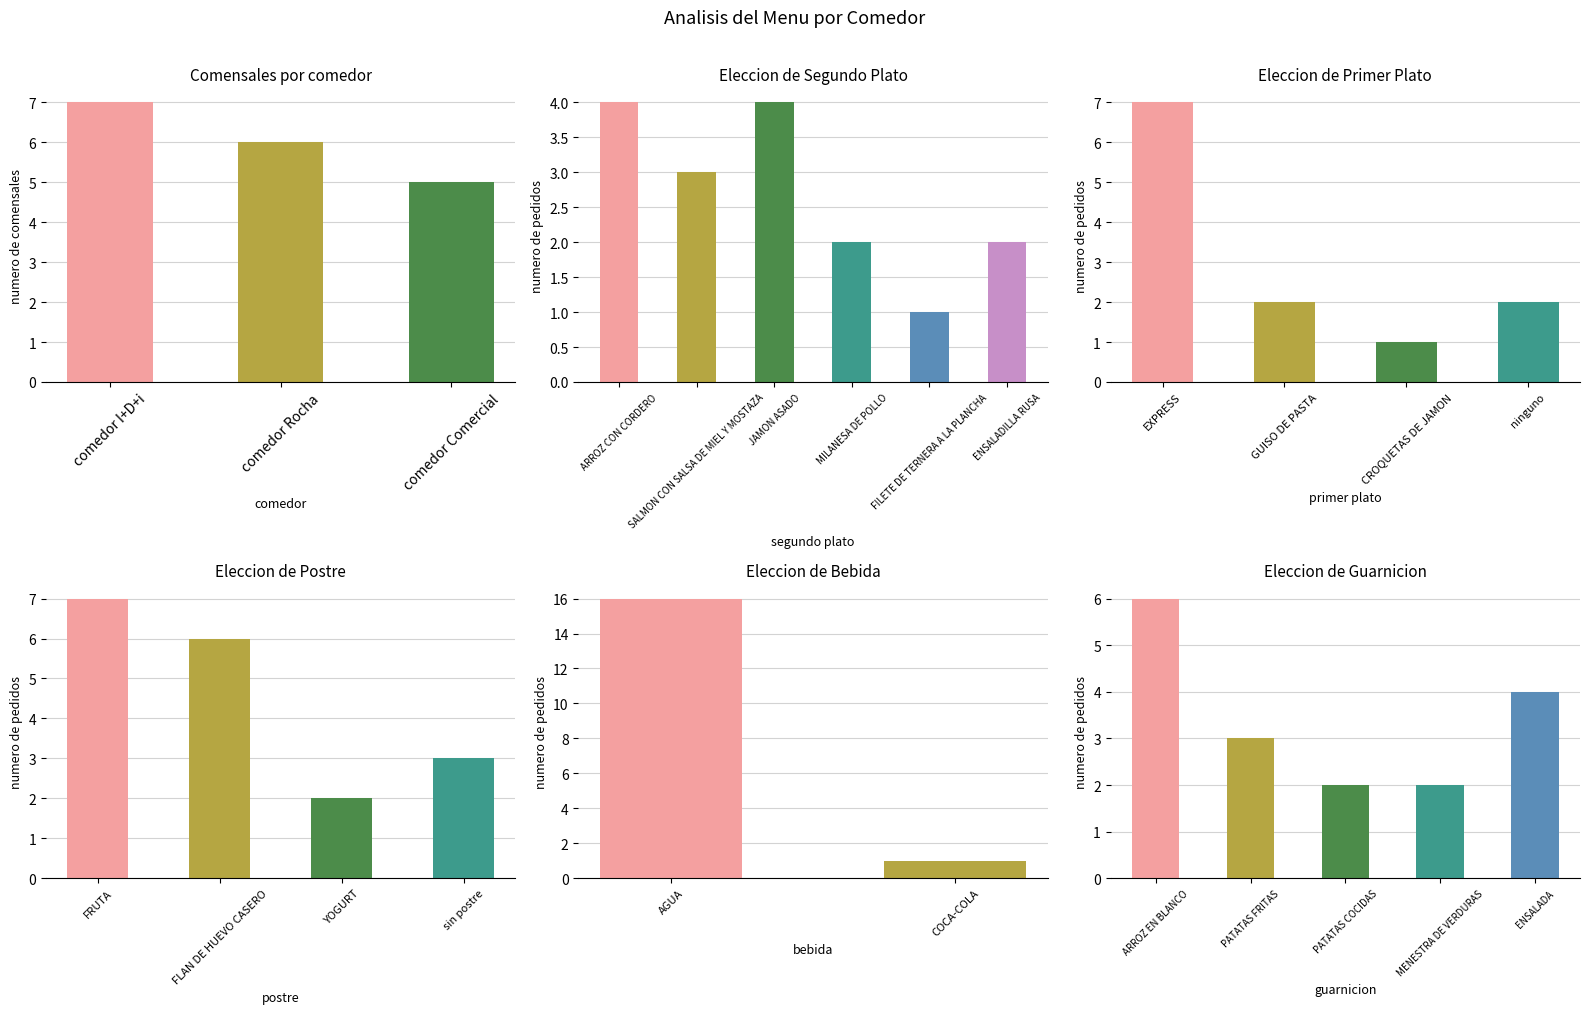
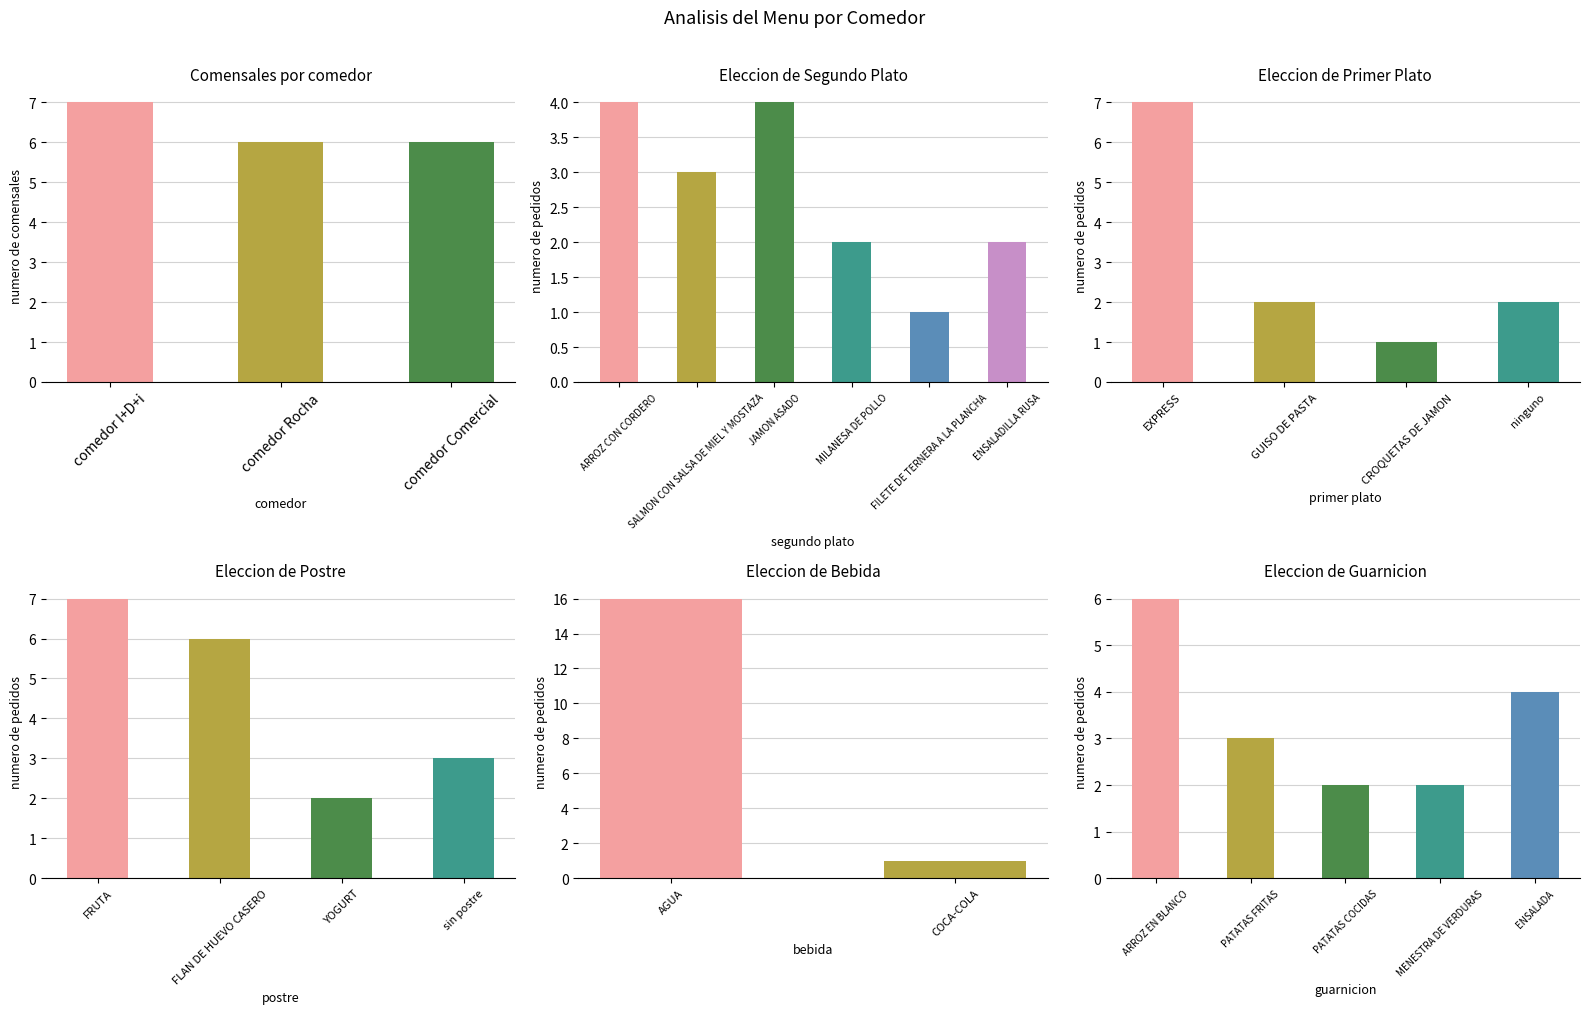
Comensales por comedor, comedor Comercial: 5 -> 6
